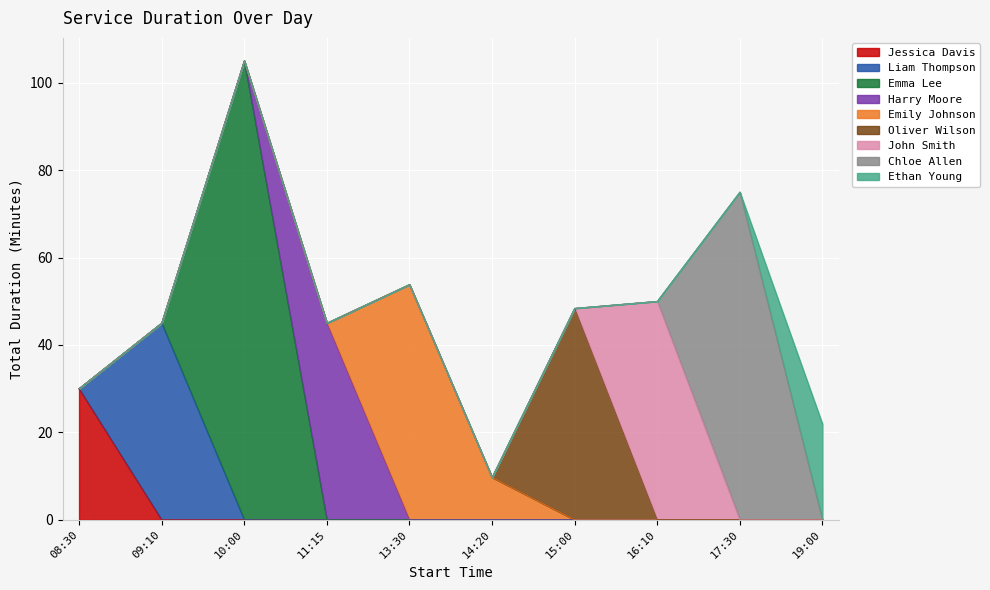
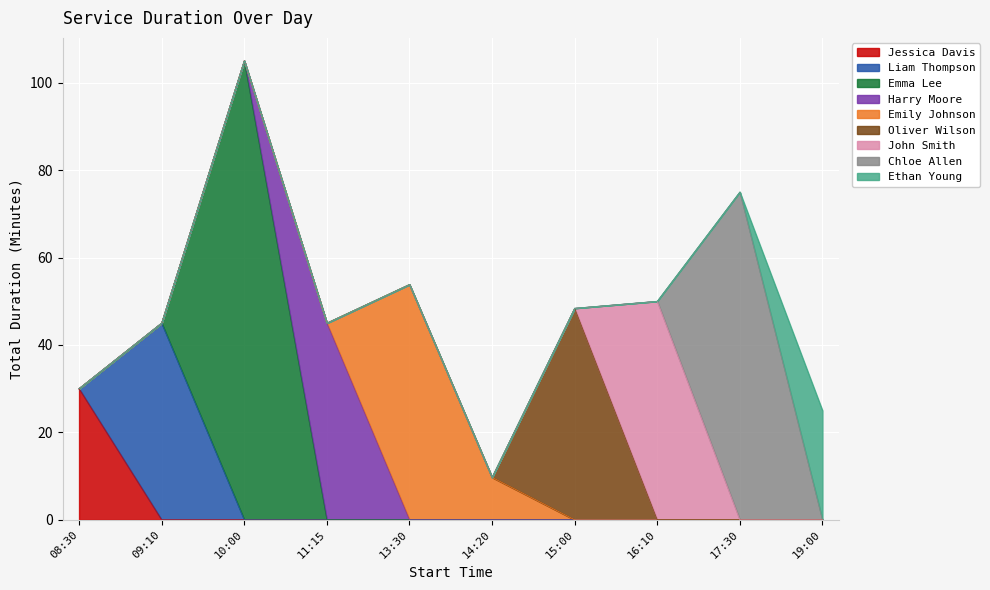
Ethan Young, 19:00: 22 -> 25
